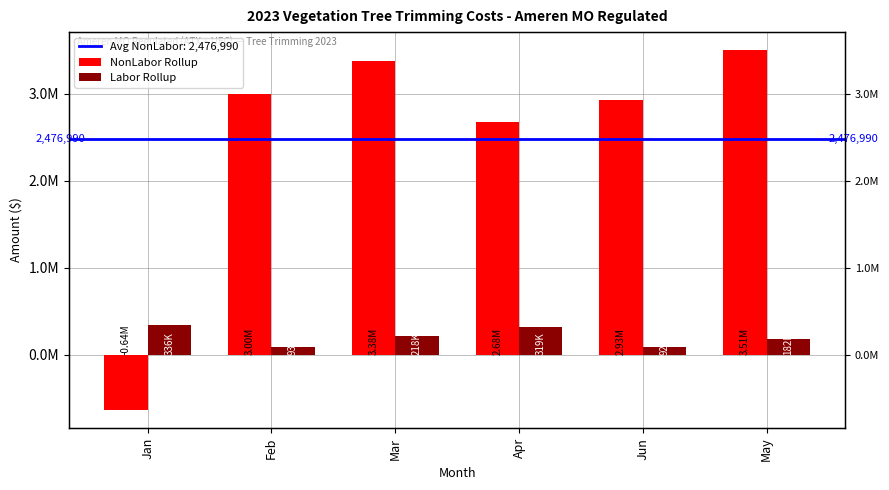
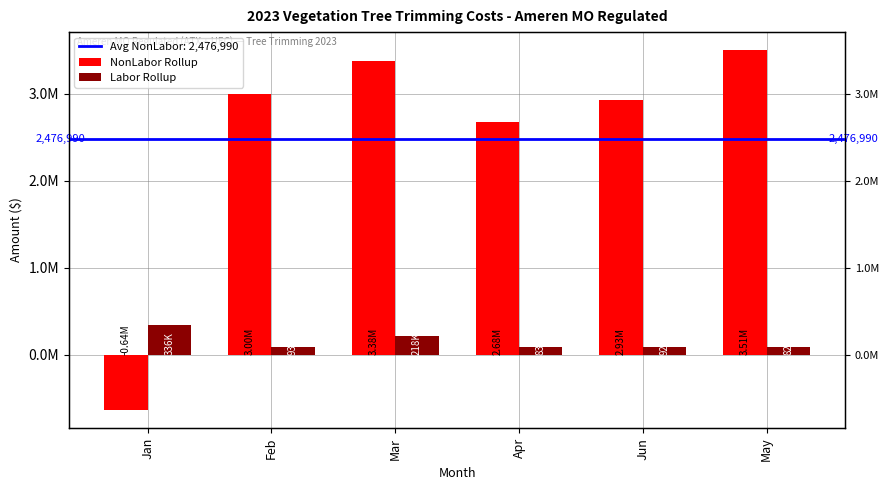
Labor Rollup, Apr: 300000 -> 100000
Labor Rollup, May: 200000 -> 100000
